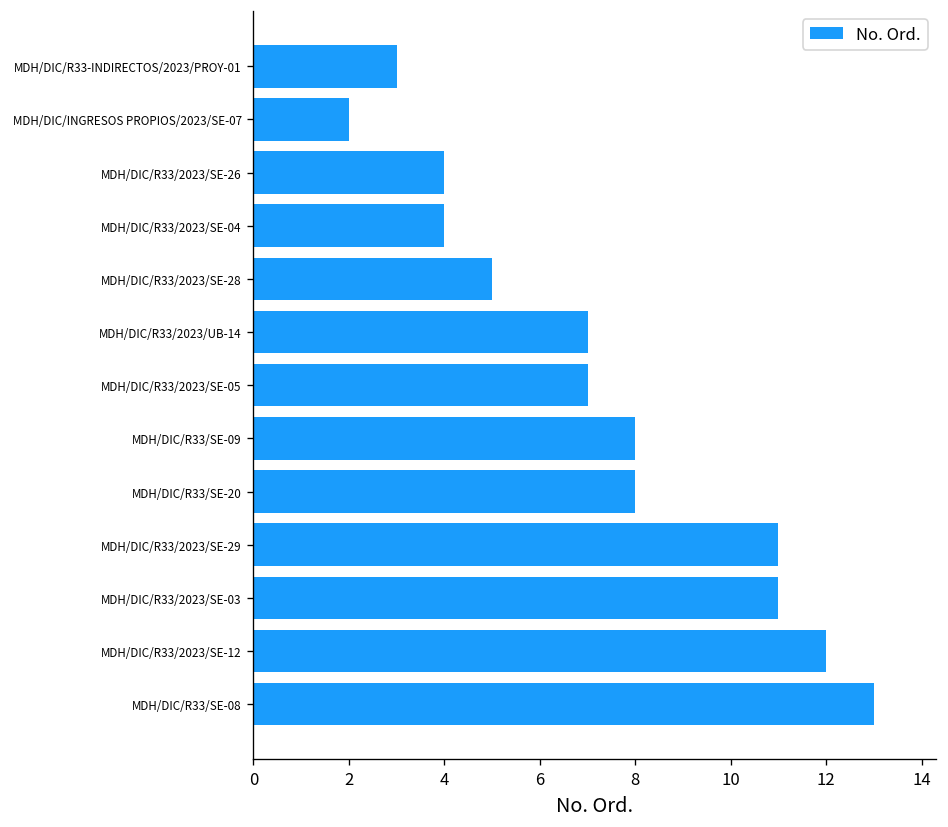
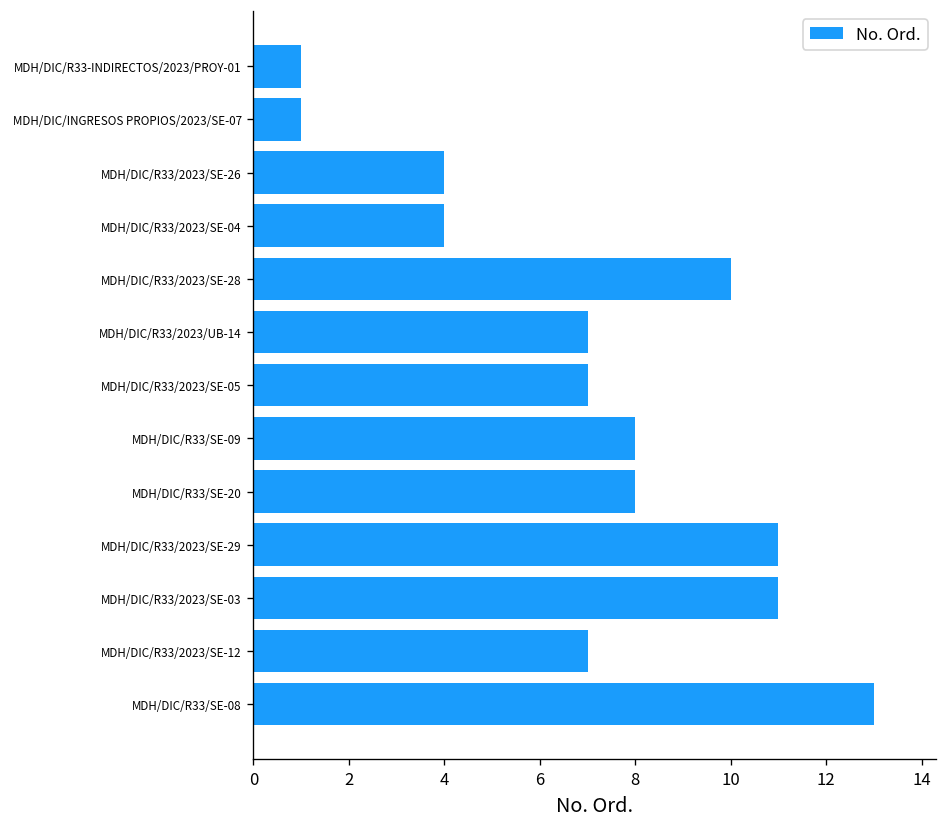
MDH/DIC/R33-INDIRECTOS/2023/PROY-01: 3 -> 1
MDH/DIC/INGRESOS PROPIOS/2023/SE-07: 2 -> 1
MDH/DIC/R33/2023/SE-28: 5 -> 10
MDH/DIC/R33/2023/SE-12: 12 -> 7
